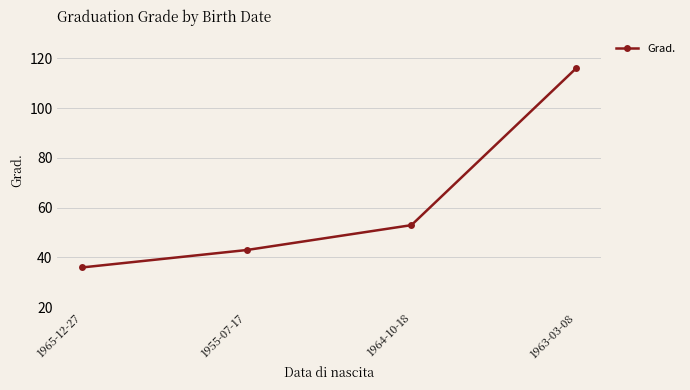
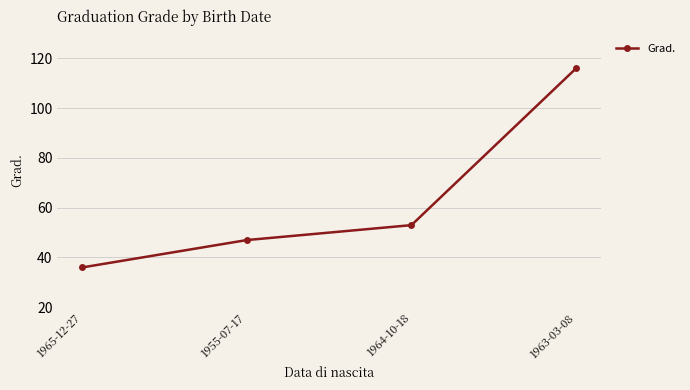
1955-07-17: 43 -> 47
